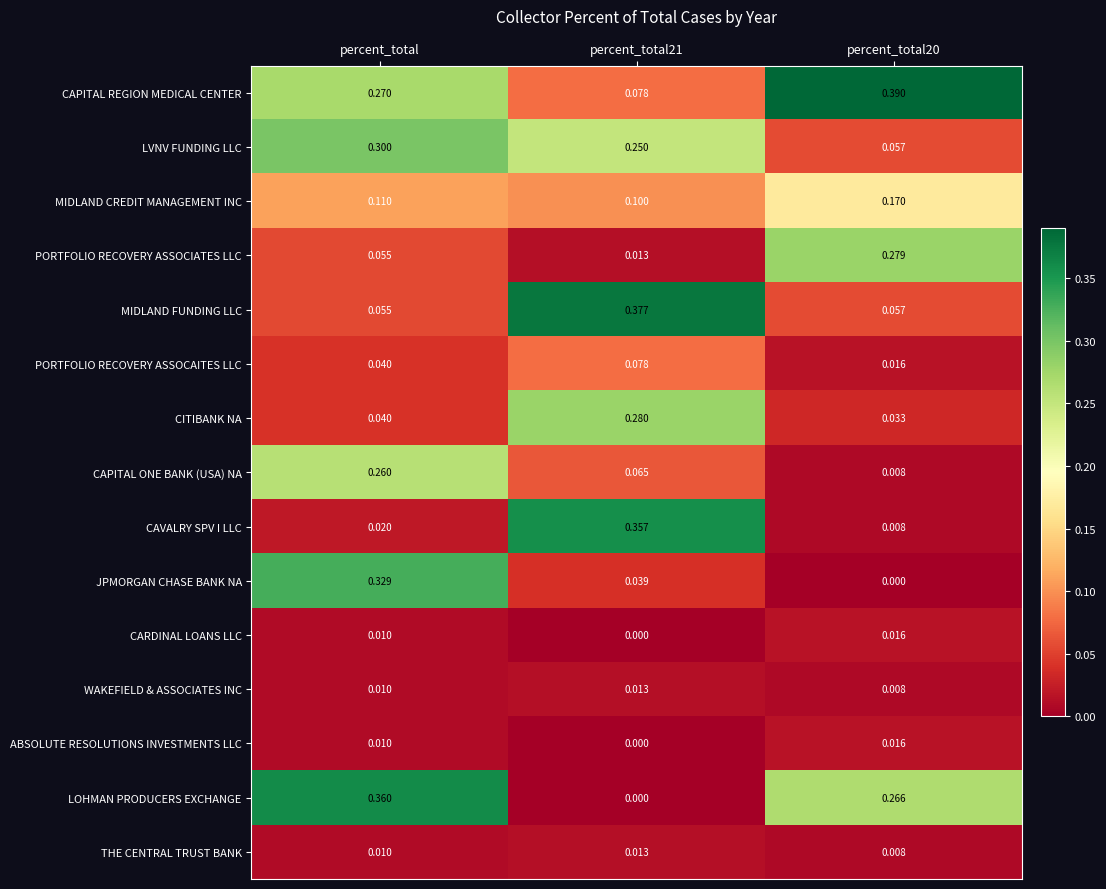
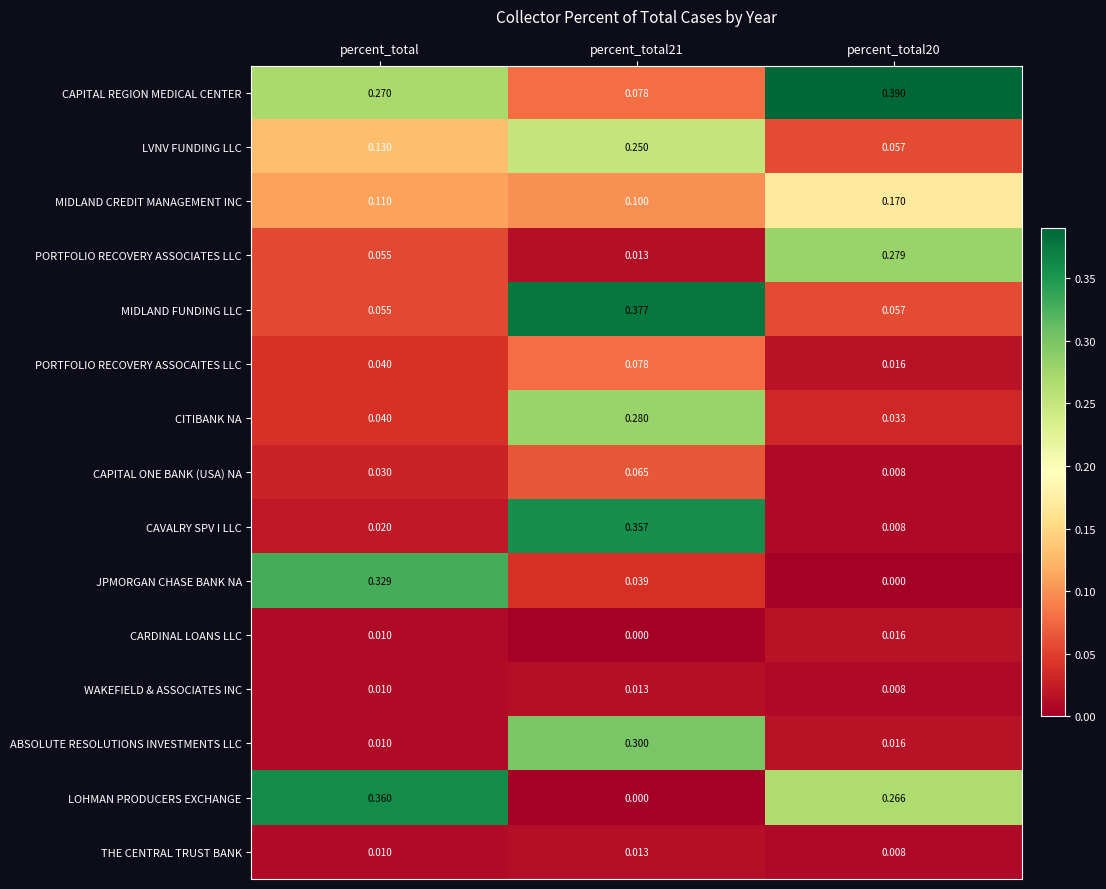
LVNV FUNDING LLC, percent_total: 0.300 -> 0.130
CAPITAL ONE BANK (USA) NA, percent_total: 0.260 -> 0.030
ABSOLUTE RESOLUTIONS INVESTMENTS LLC, percent_total21: 0.000 -> 0.300
